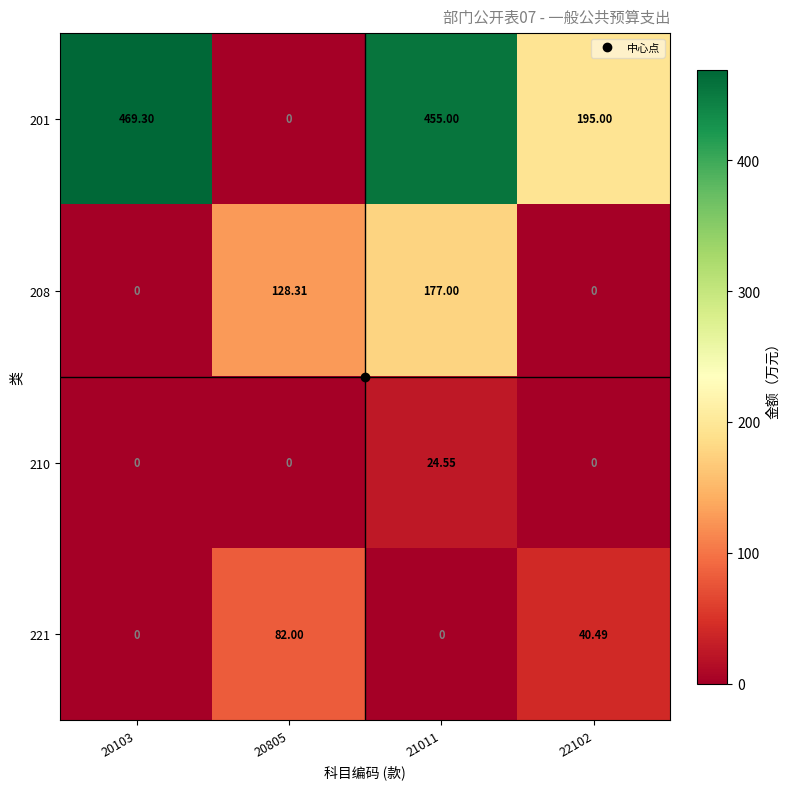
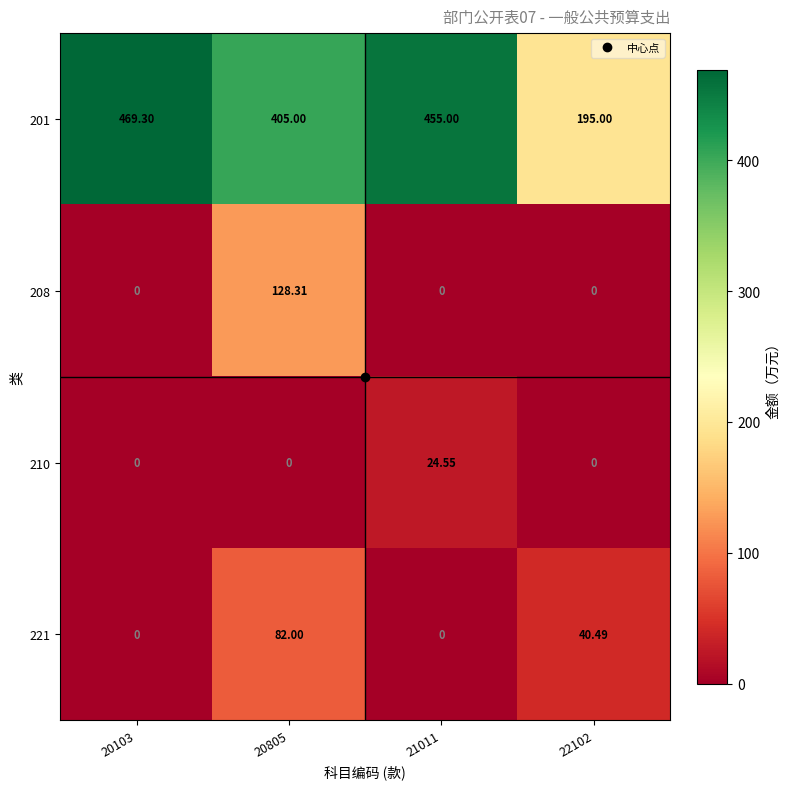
201, 20805: 0 -> 405.00
208, 21011: 177.00 -> 0
